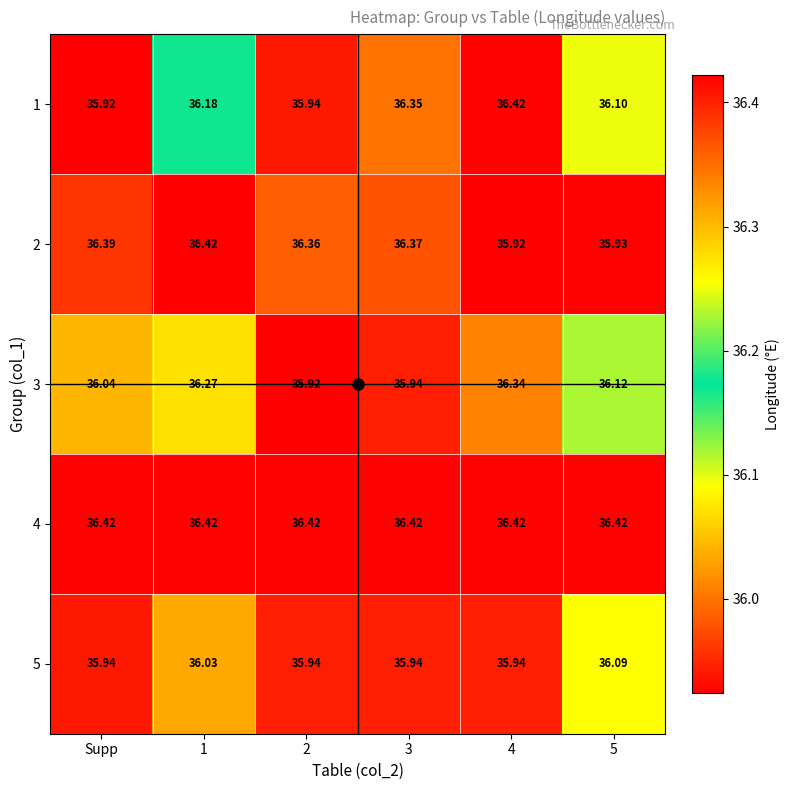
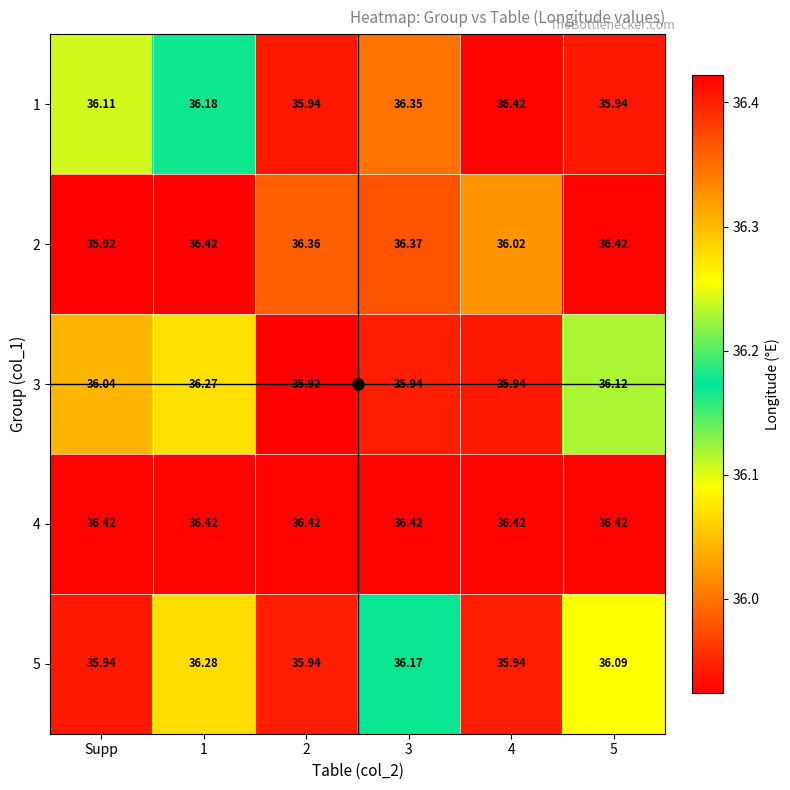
1, Supp: 35.92 -> 36.11
1, 5: 36.10 -> 35.94
2, Supp: 36.39 -> 35.92
2, 4: 35.92 -> 36.02
2, 5: 35.93 -> 36.42
3, 4: 36.34 -> 35.94
5, 1: 36.03 -> 36.28
5, 3: 35.94 -> 36.17
